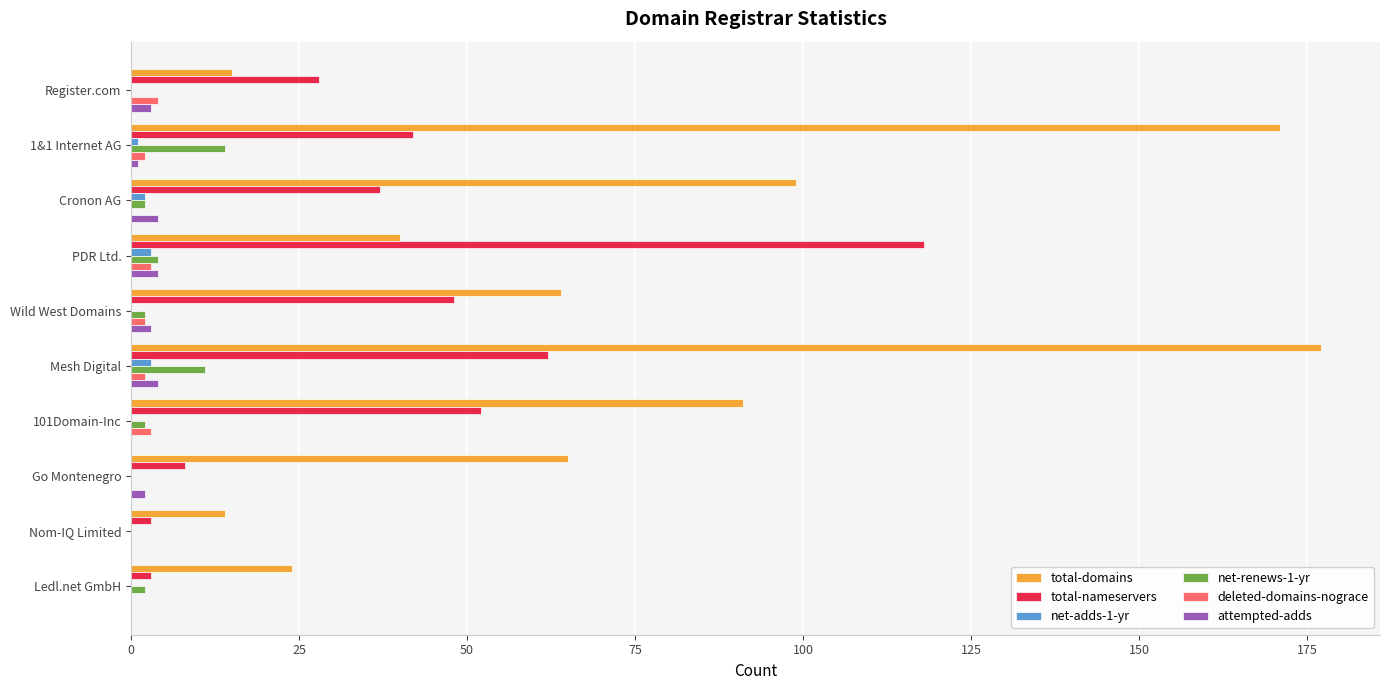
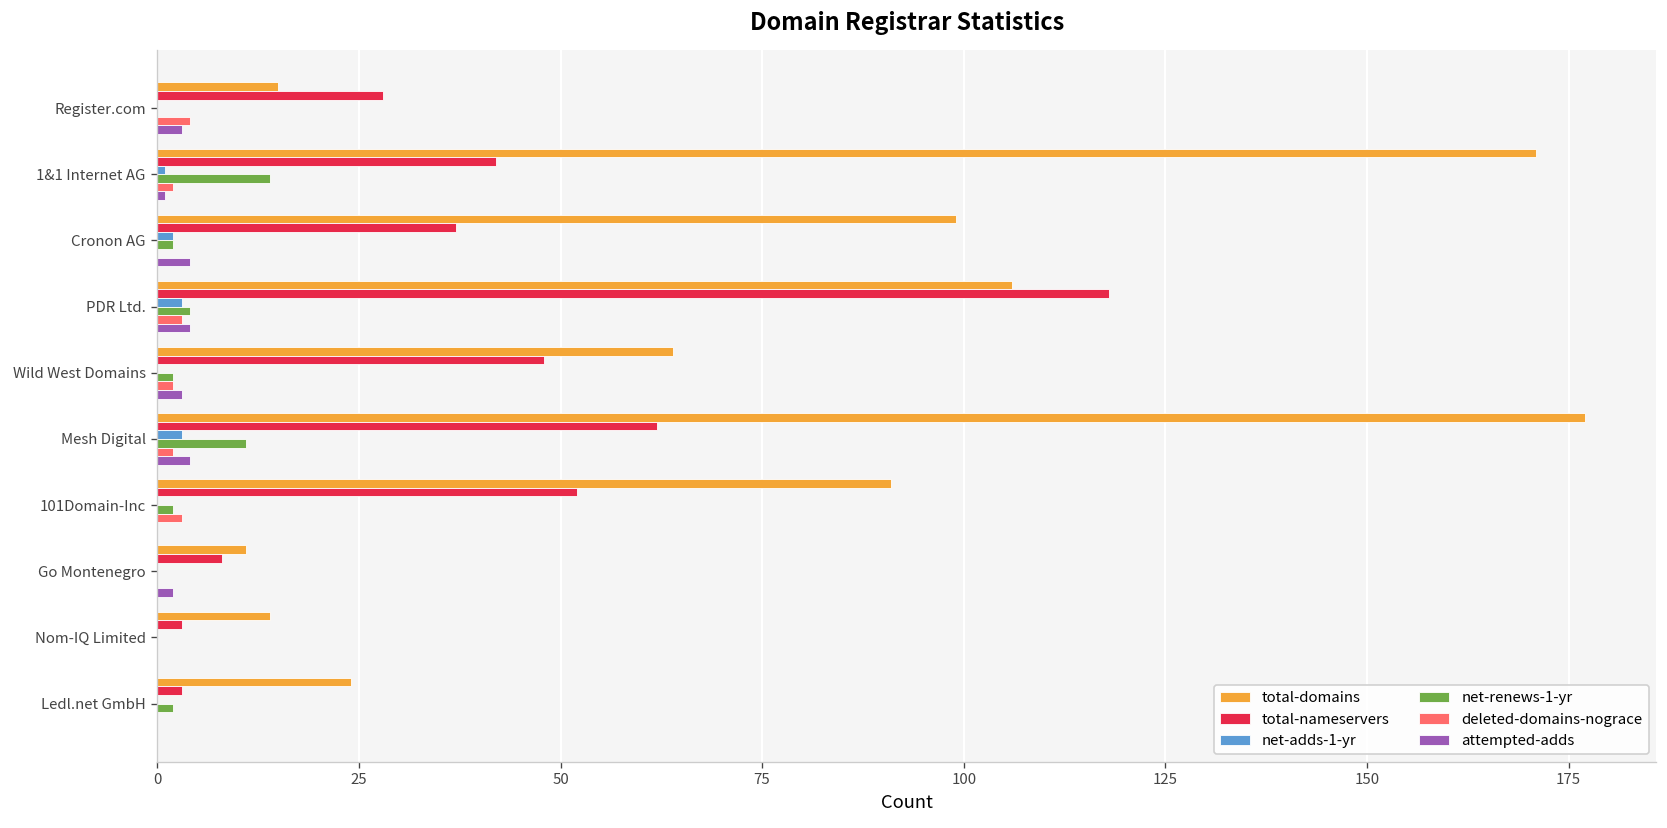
total-domains, PDR Ltd.: 40 -> 106
total-domains, Go Montenegro: 65 -> 11
